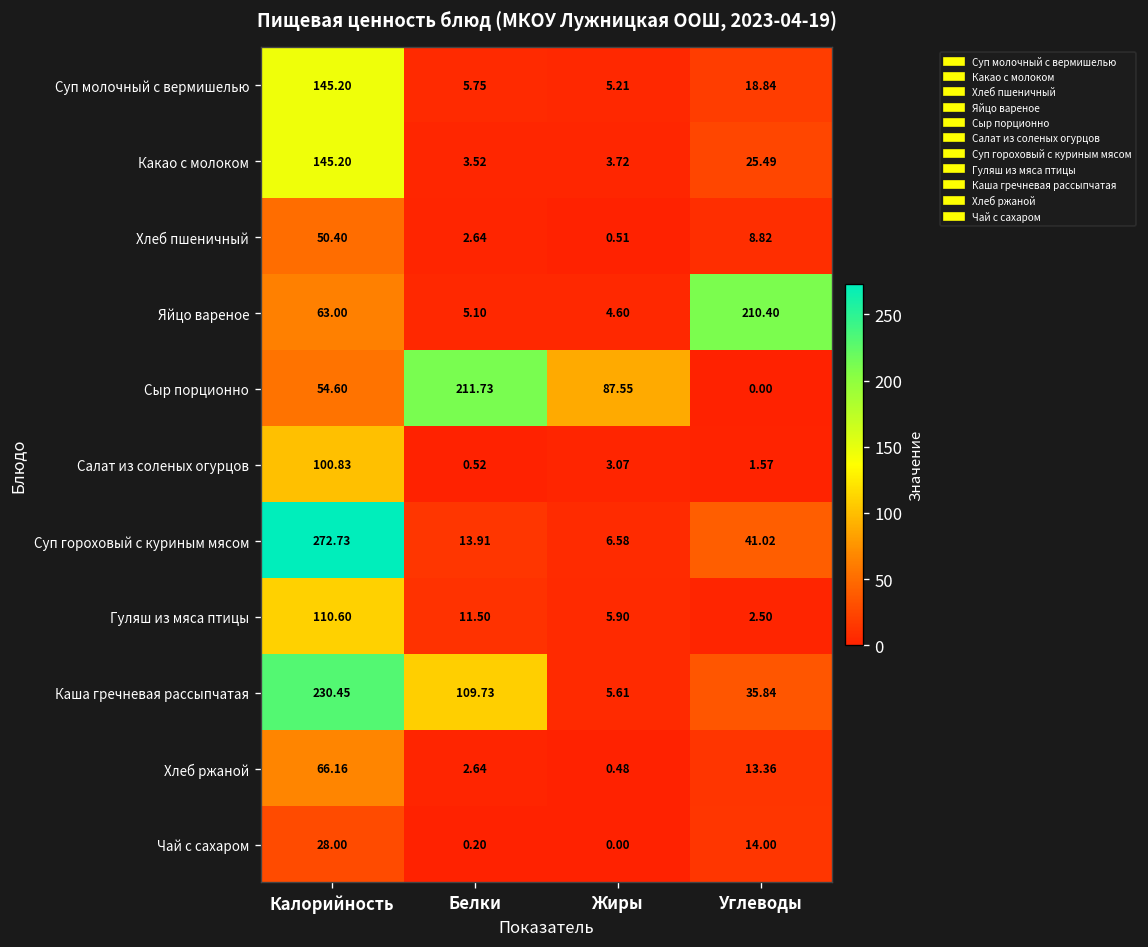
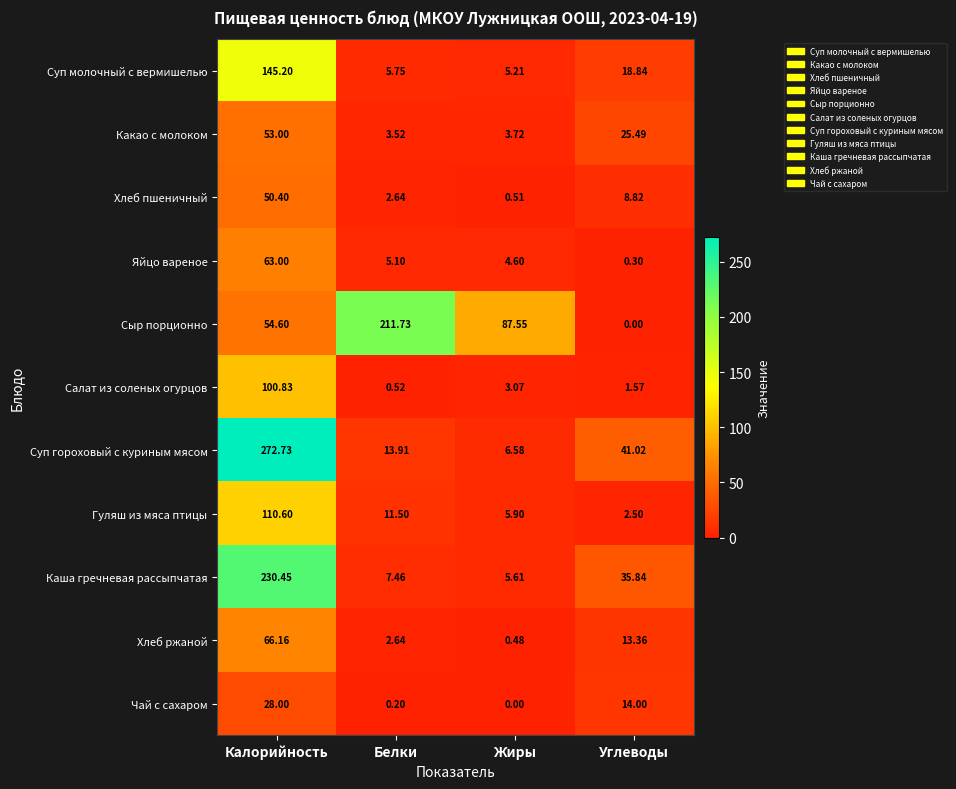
Какао с молоком, Калорийность: 145.20 -> 53.00
Яйцо вареное, Углеводы: 210.40 -> 0.30
Каша гречневая рассыпчатая, Белки: 109.73 -> 7.46
